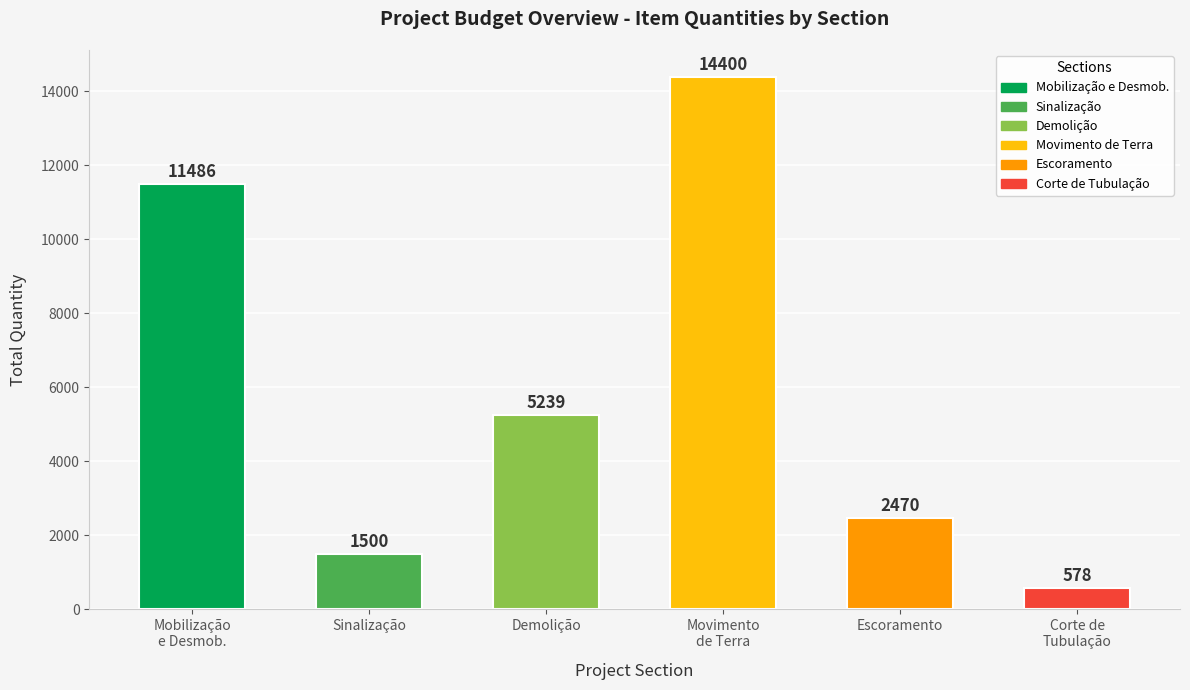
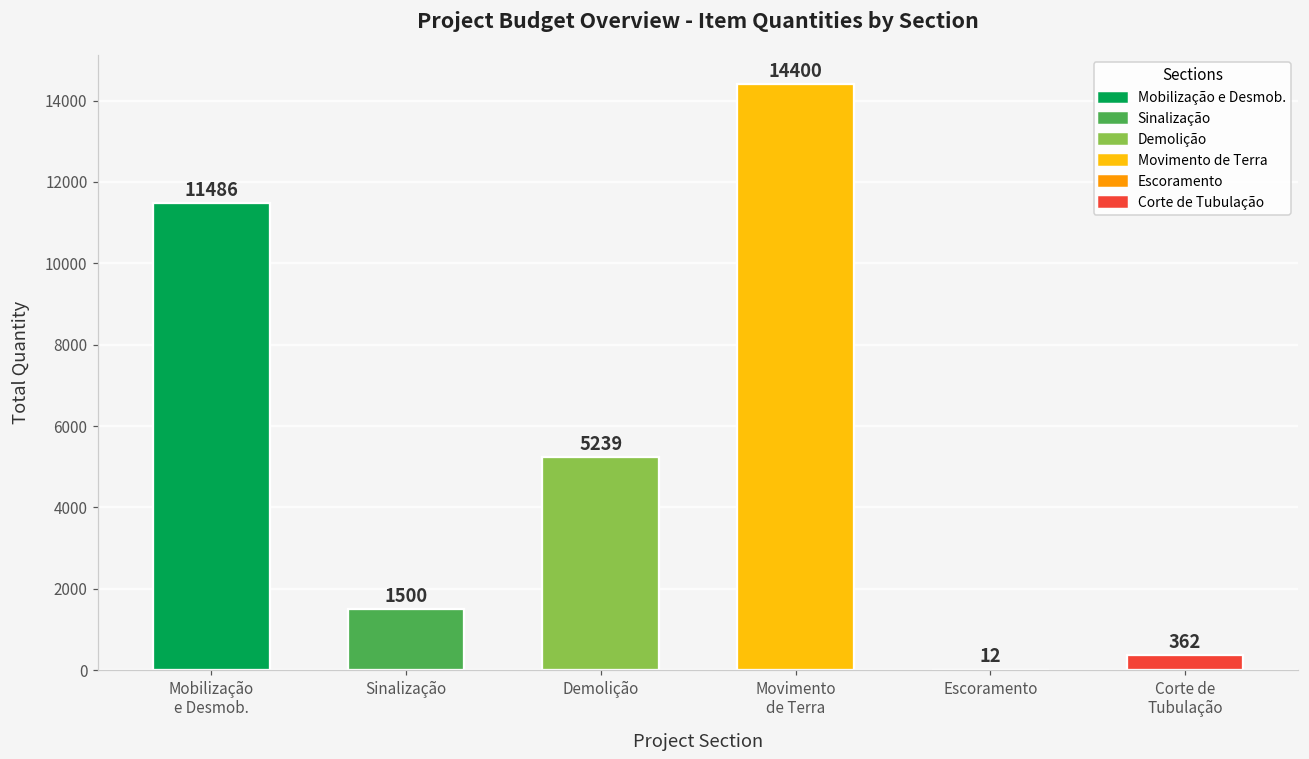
Escoramento: 2470 -> 12
Corte de Tubulação: 578 -> 362
